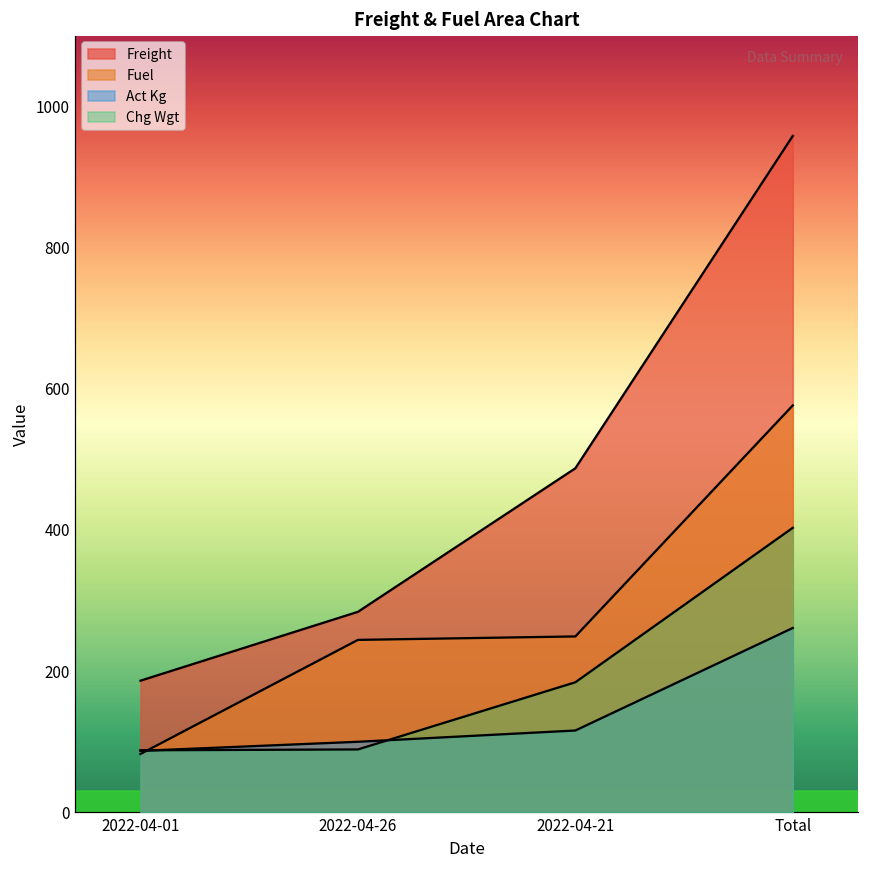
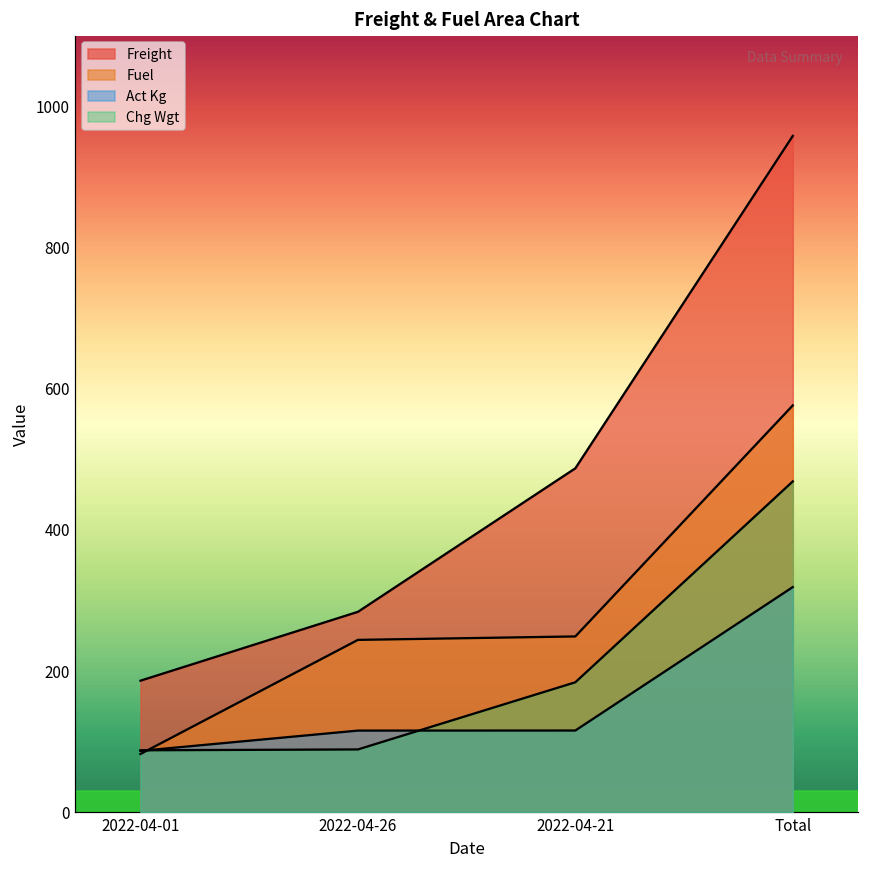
Act Kg, 2022-04-26: 100 -> 120
Act Kg, Total: 260 -> 320
Chg Wgt, Total: 400 -> 470
